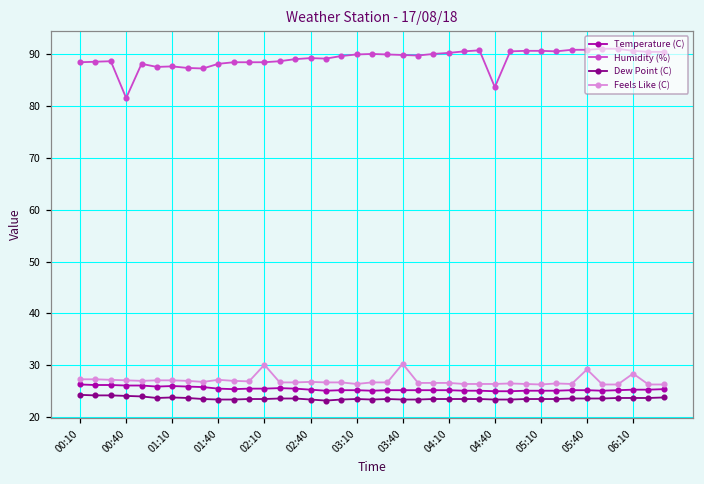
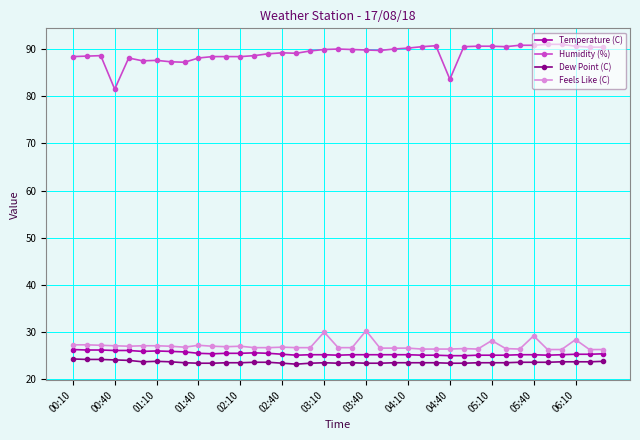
Feels Like (C), 02:10: 30 -> 27
Feels Like (C), 03:10: 26 -> 30
Feels Like (C), 05:10: 26 -> 28
